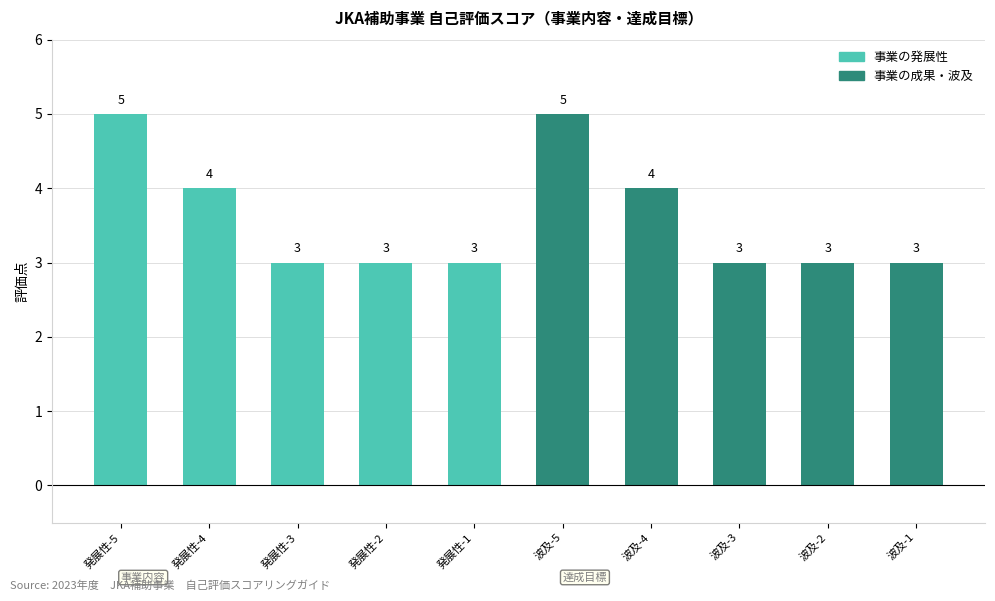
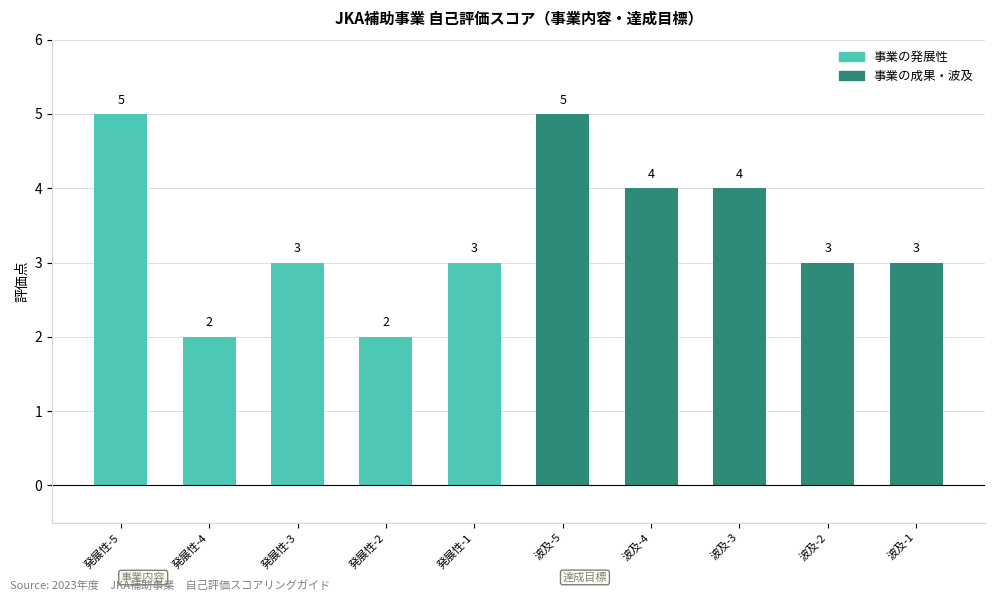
発展性-4: 4 -> 2
発展性-2: 3 -> 2
波及-3: 3 -> 4
